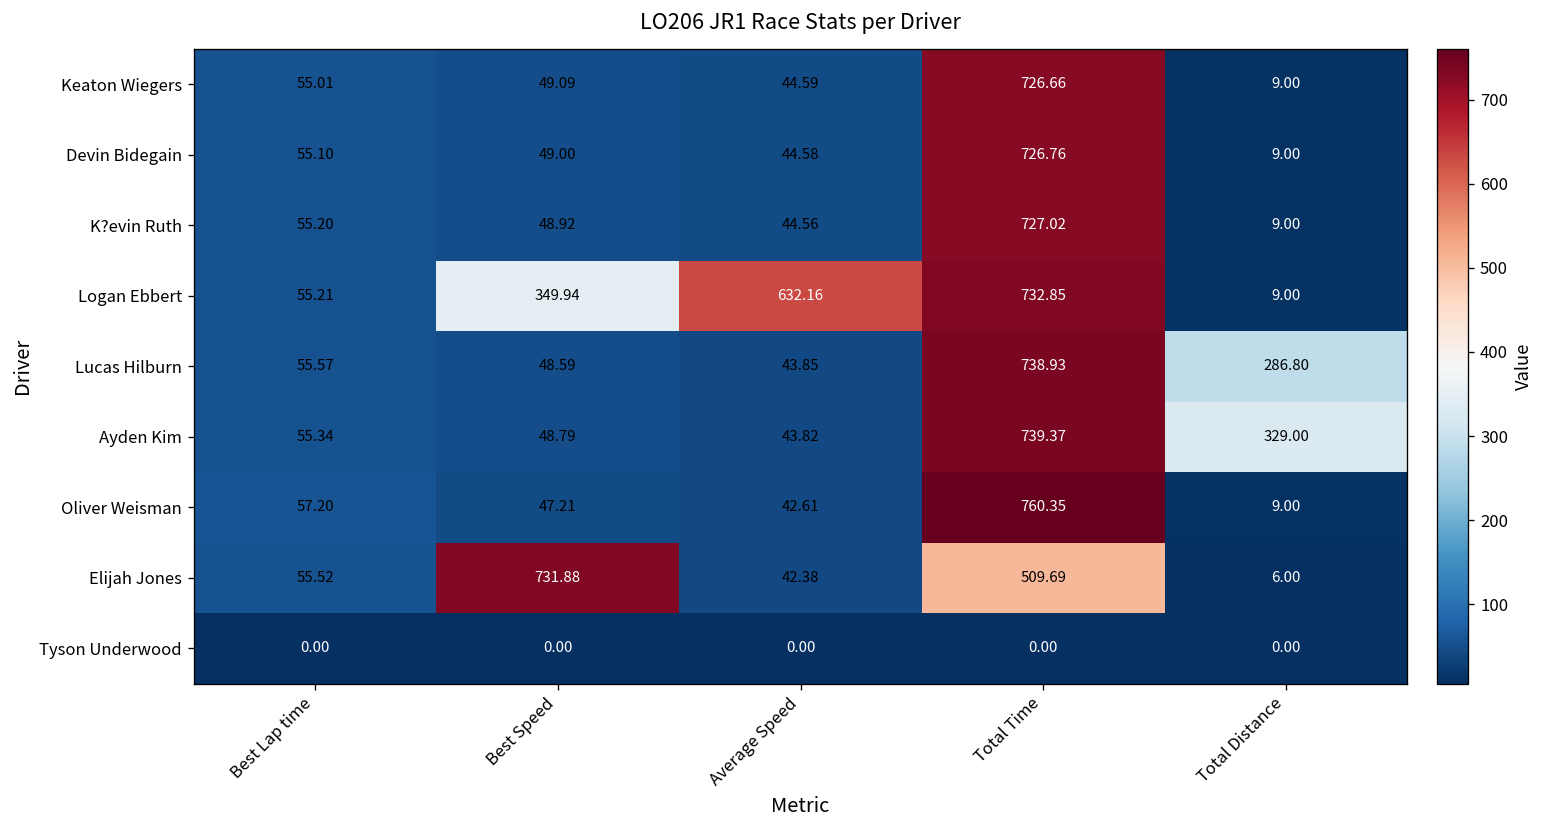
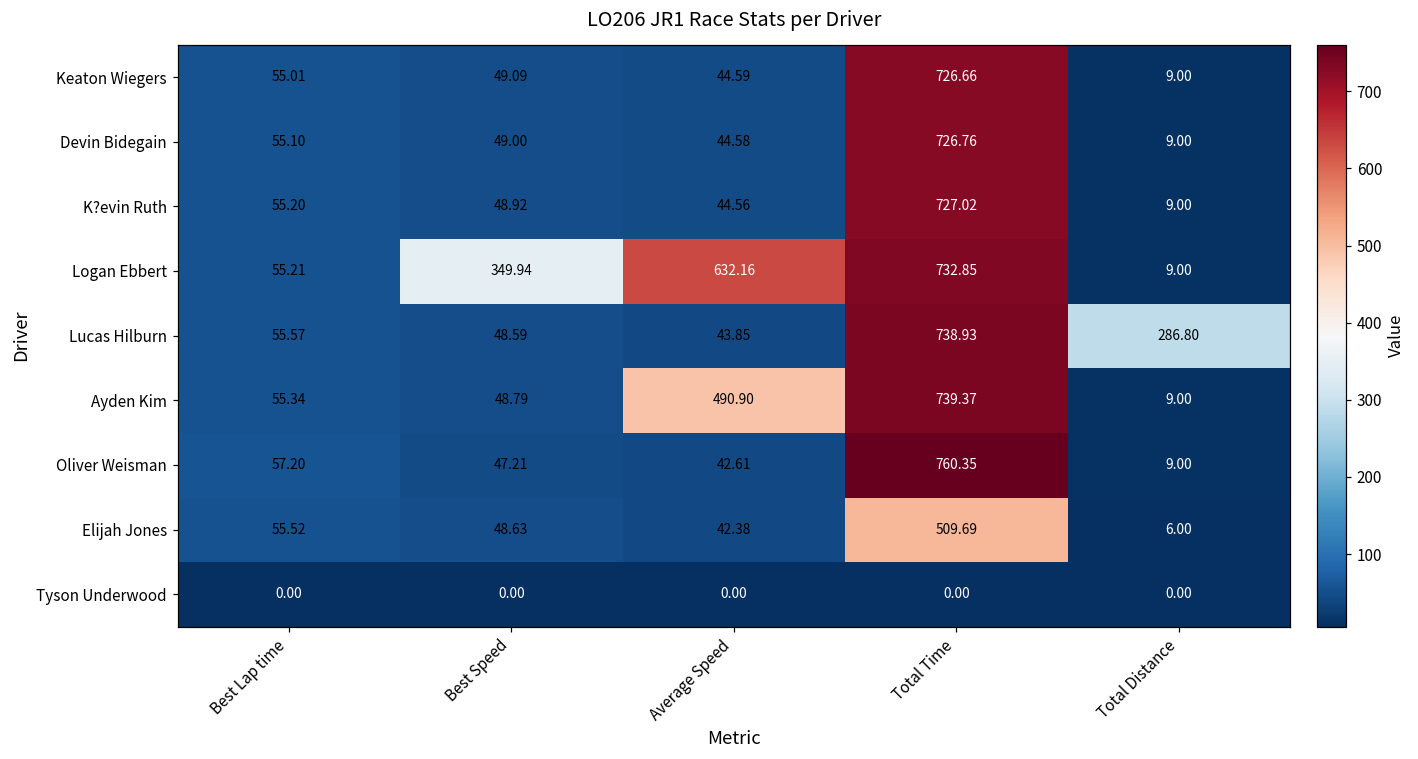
Ayden Kim, Average Speed: 43.82 -> 490.90
Ayden Kim, Total Distance: 329.00 -> 9.00
Elijah Jones, Best Speed: 731.88 -> 48.63
